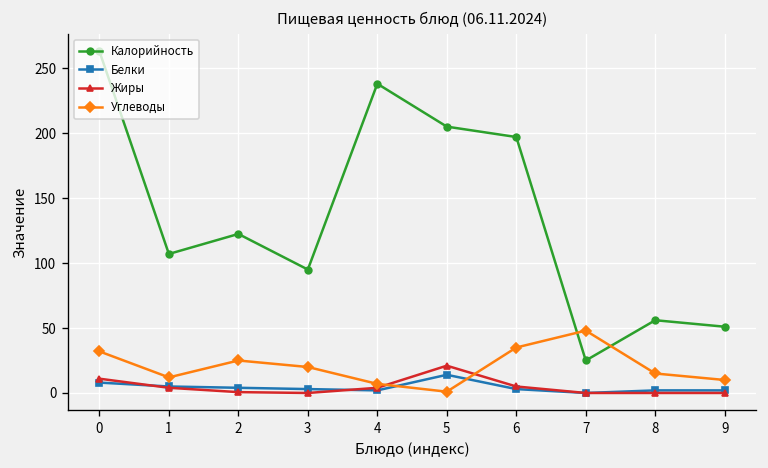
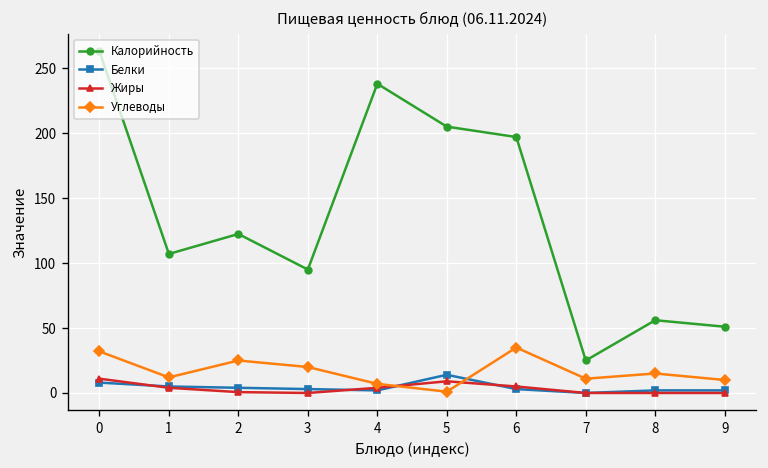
Жиры, 5: 21 -> 9
Углеводы, 7: 48 -> 11
